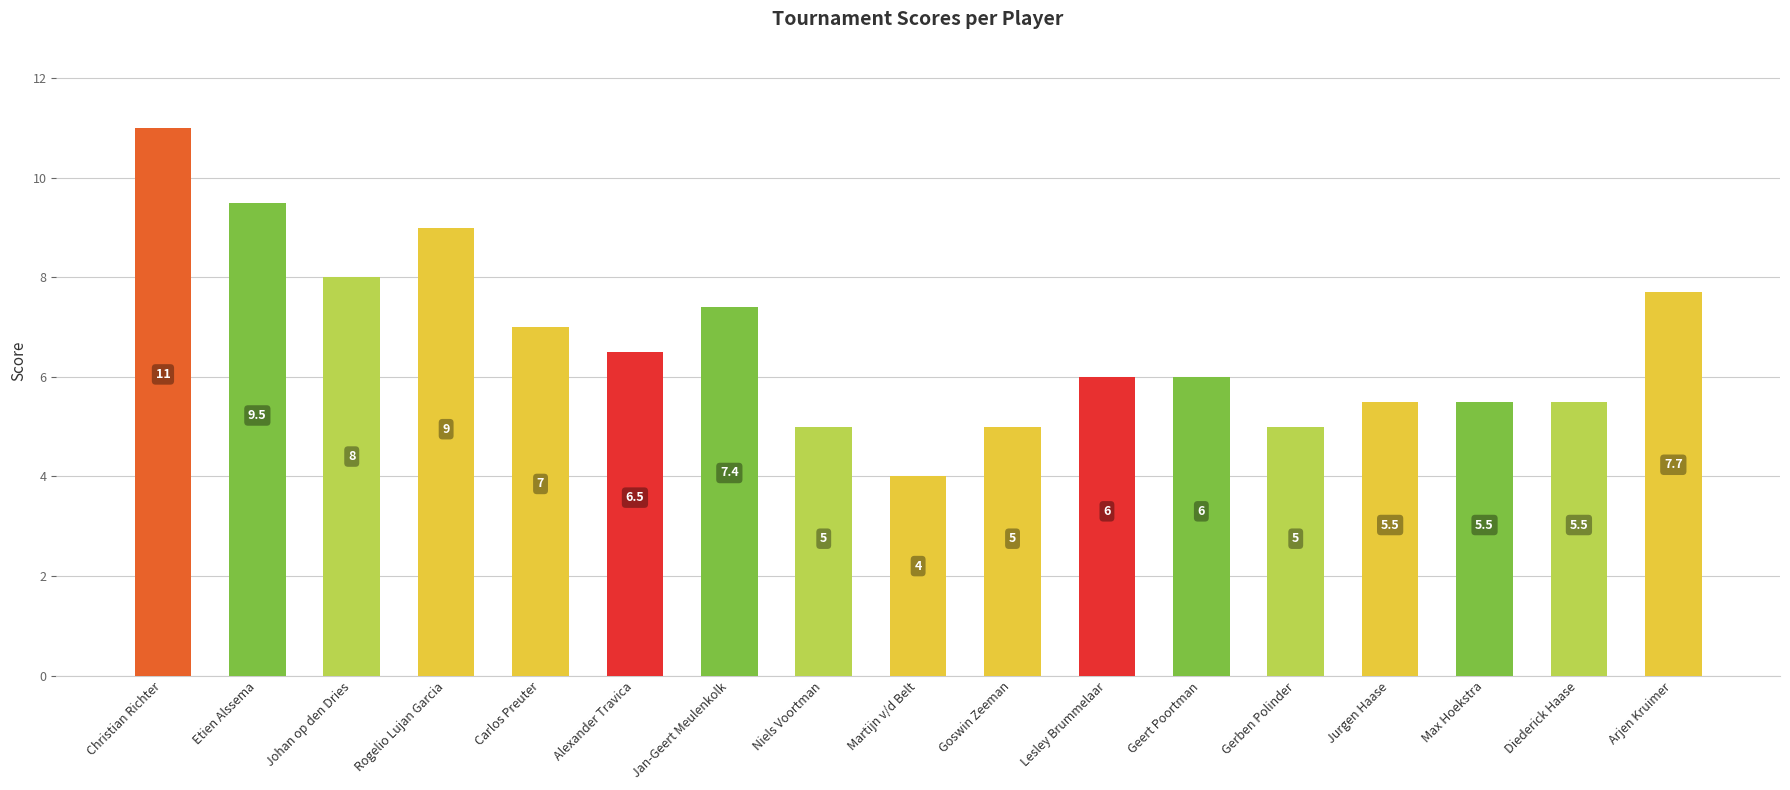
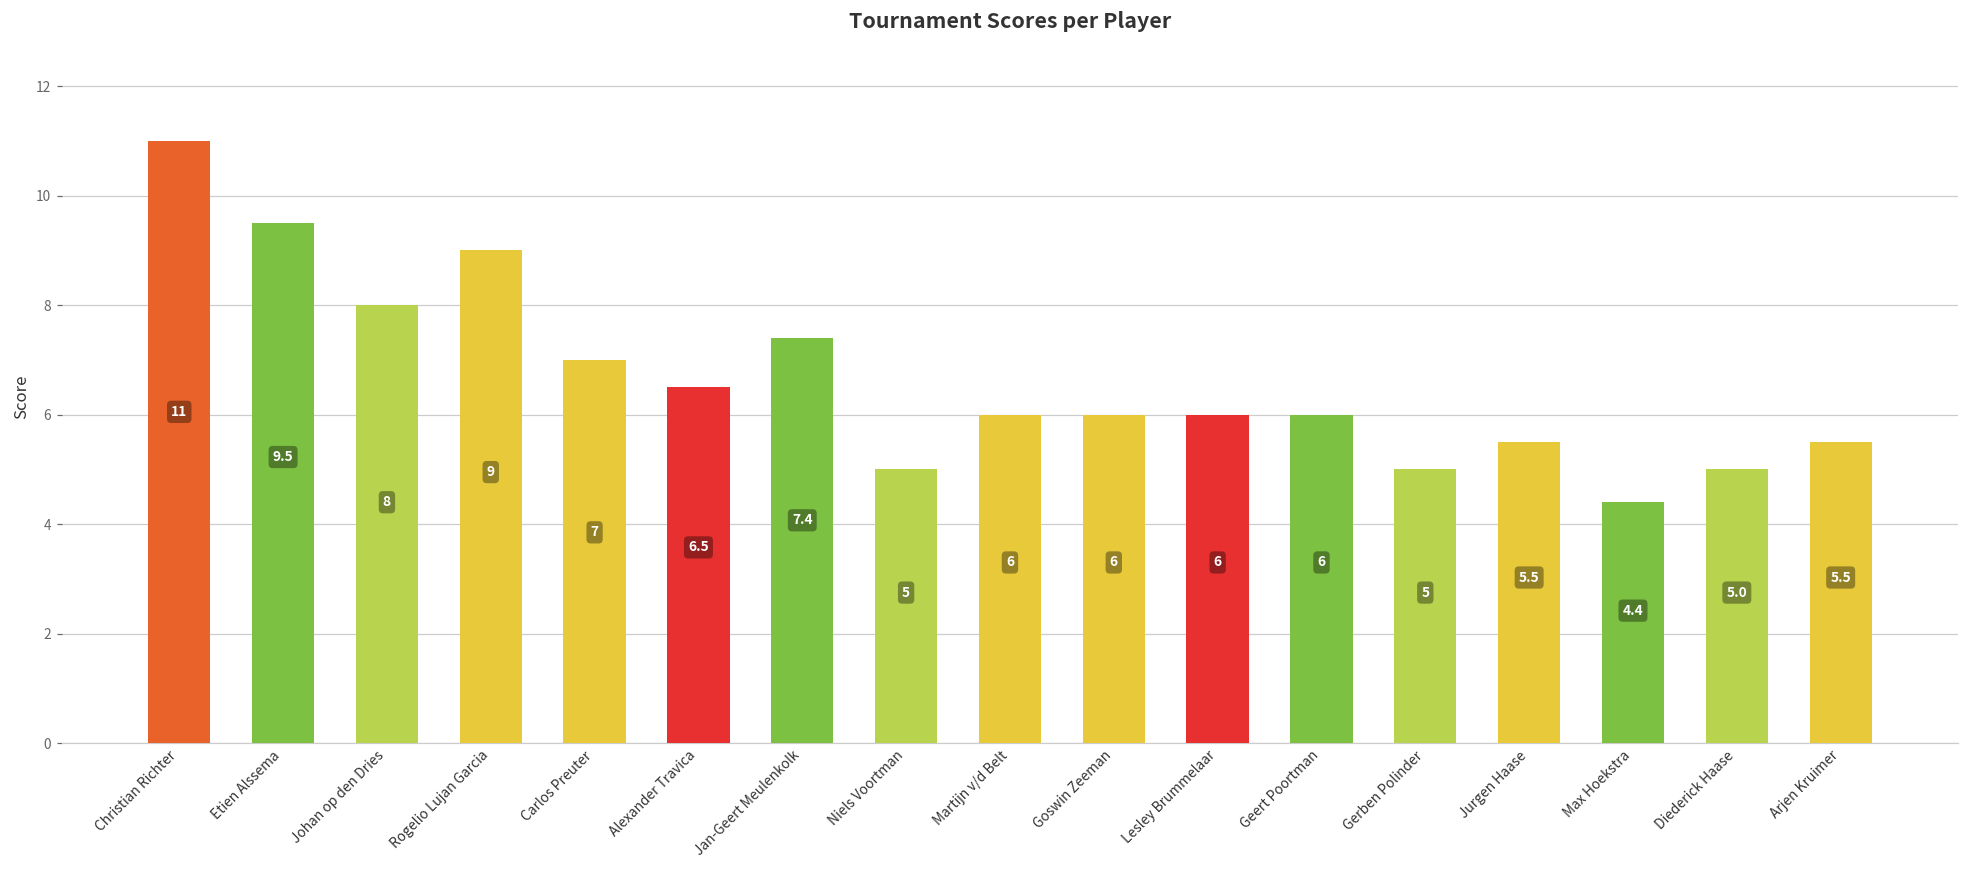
Martijn v/d Belt: 4 -> 6
Goswin Zeeman: 5 -> 6
Max Hoekstra: 5.5 -> 4.4
Diederick Haase: 5.5 -> 5.0
Arjen Kruimer: 7.7 -> 5.5
